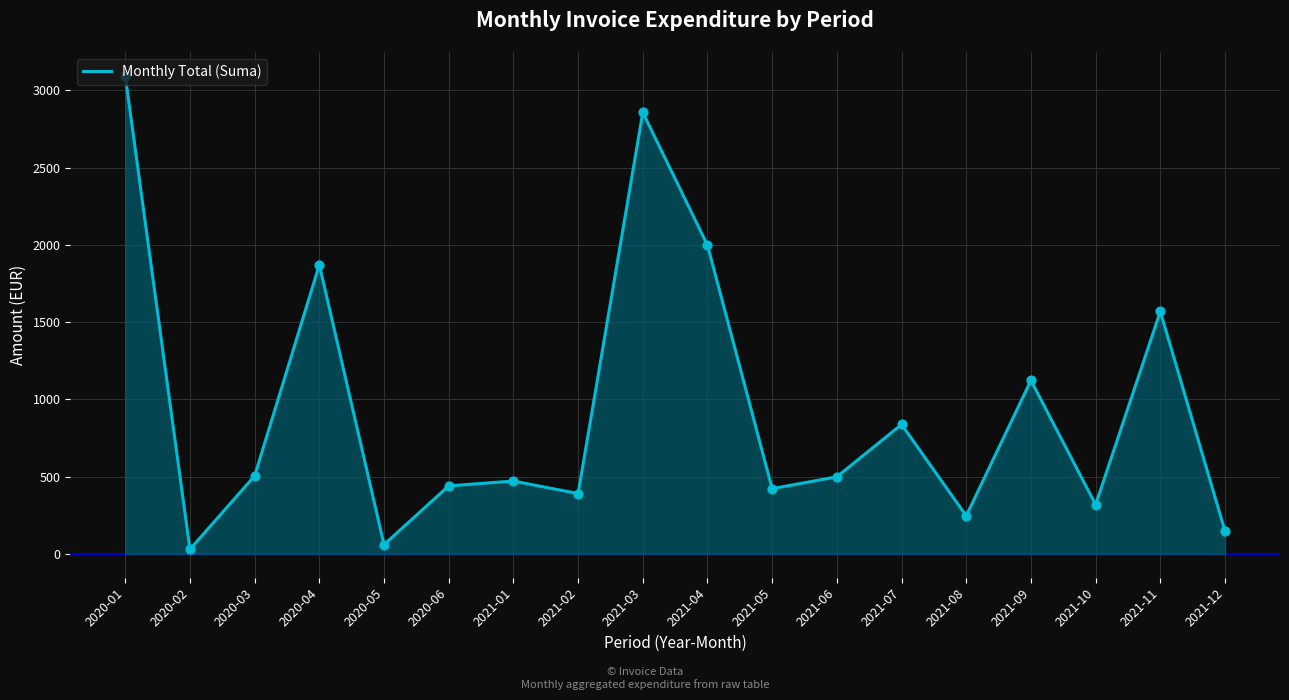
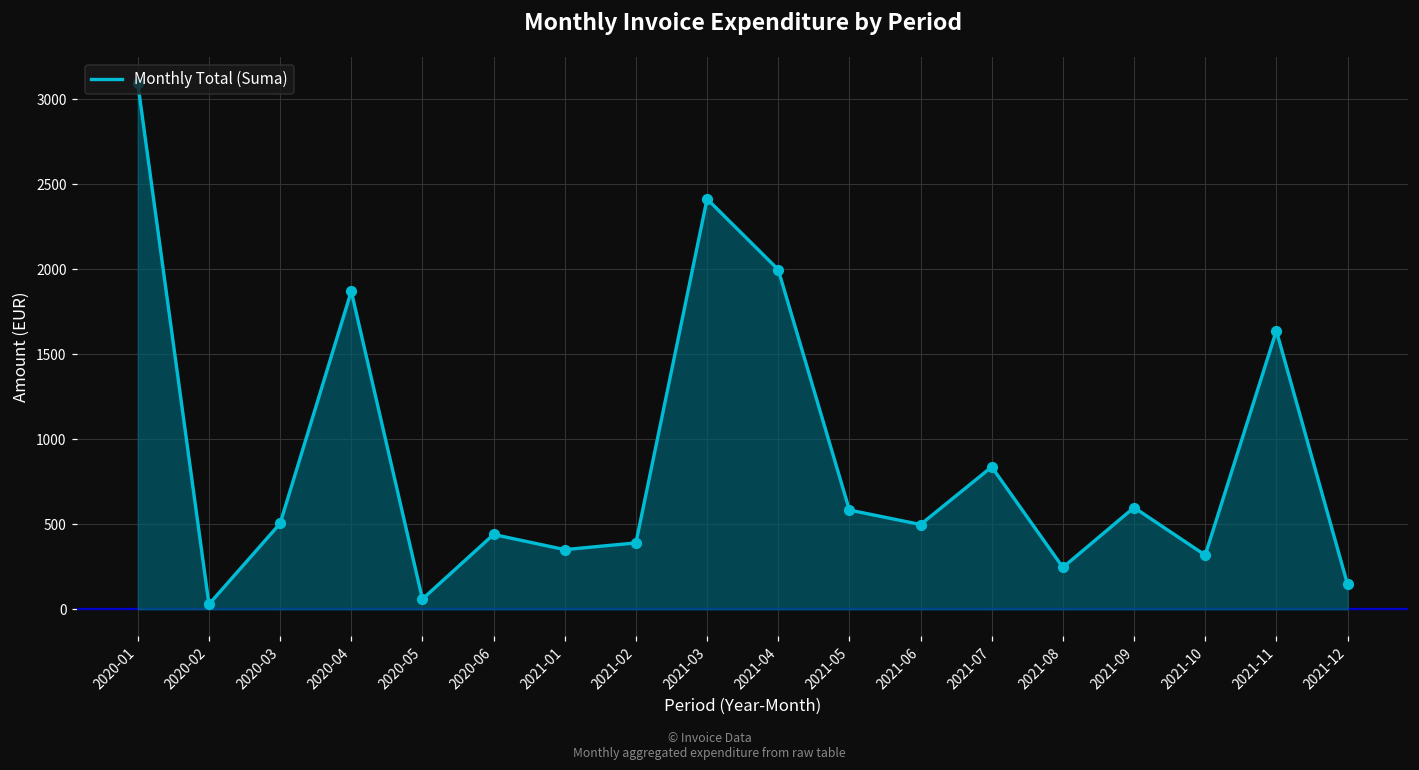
2021-01: 470 -> 350
2021-03: 2860 -> 2410
2021-05: 420 -> 580
2021-09: 1120 -> 600
2021-11: 1570 -> 1640
